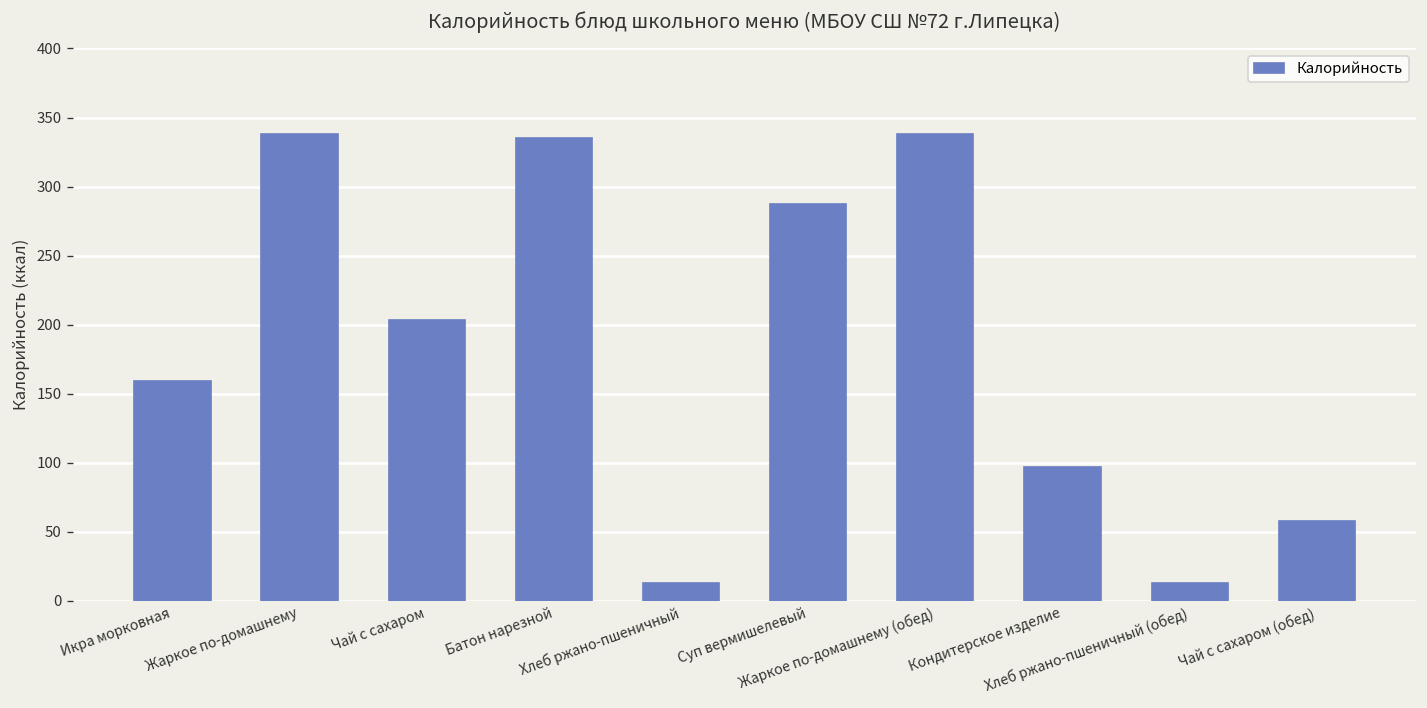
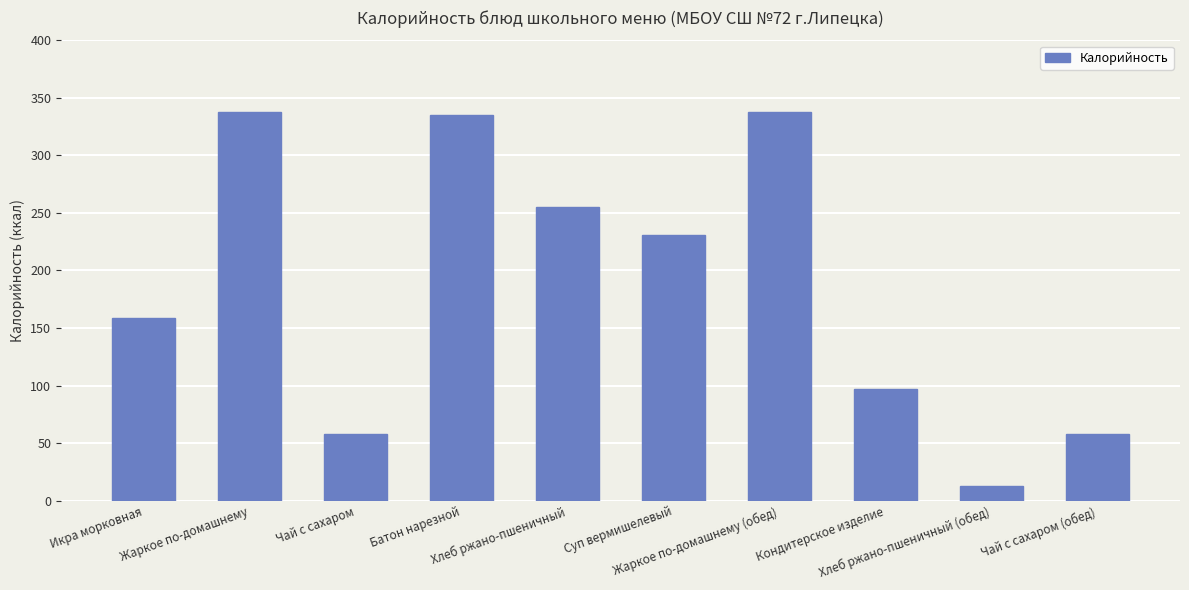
Чай с сахаром: 203 -> 58
Хлеб ржано-пшеничный: 13 -> 255
Суп вермишелевый: 287 -> 231
